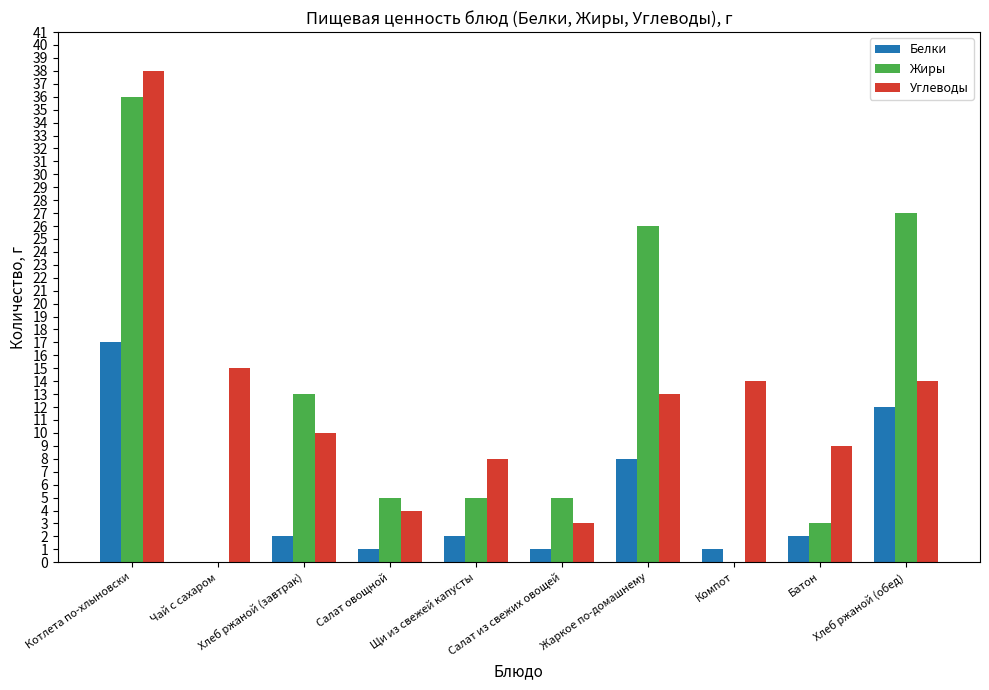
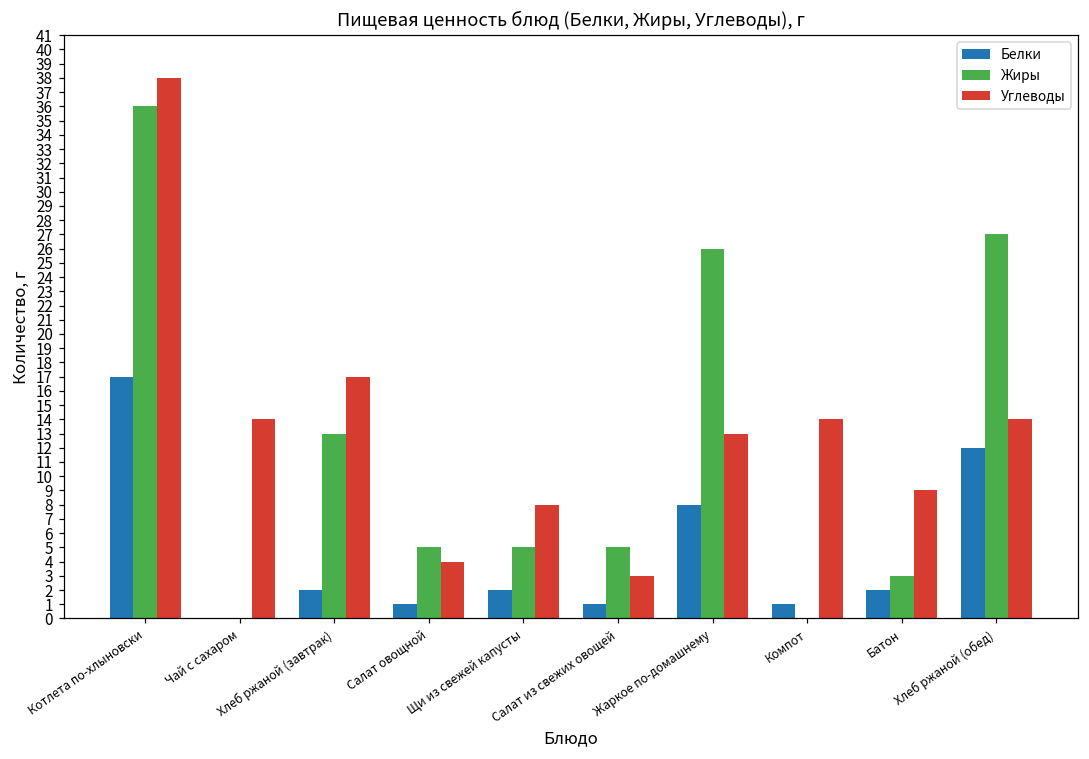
Углеводы, Чай с сахаром: 15 -> 14
Углеводы, Хлеб ржаной (завтрак): 10 -> 17
